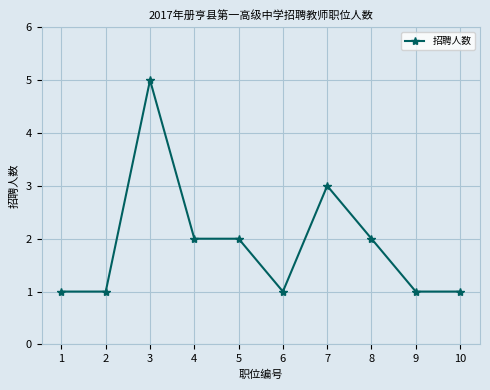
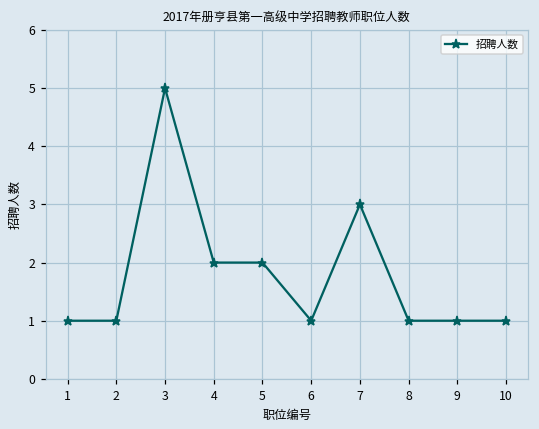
8: 2 -> 1
